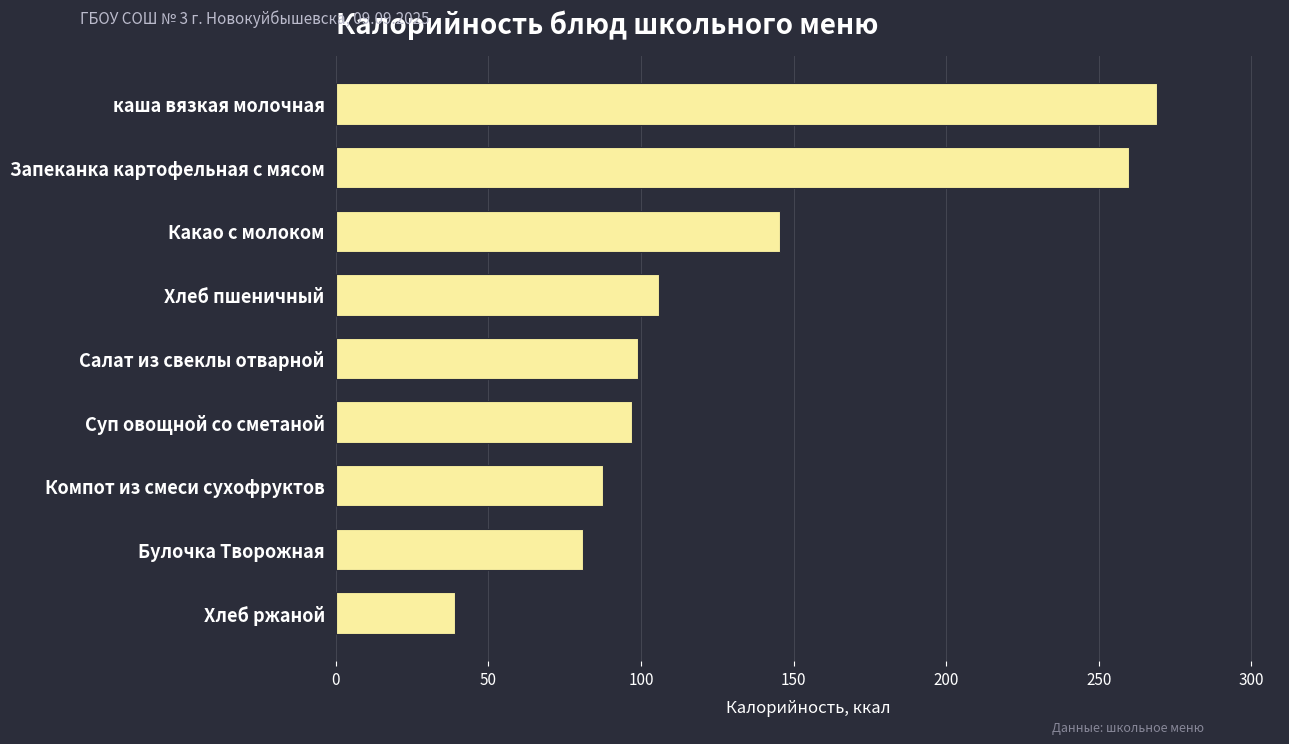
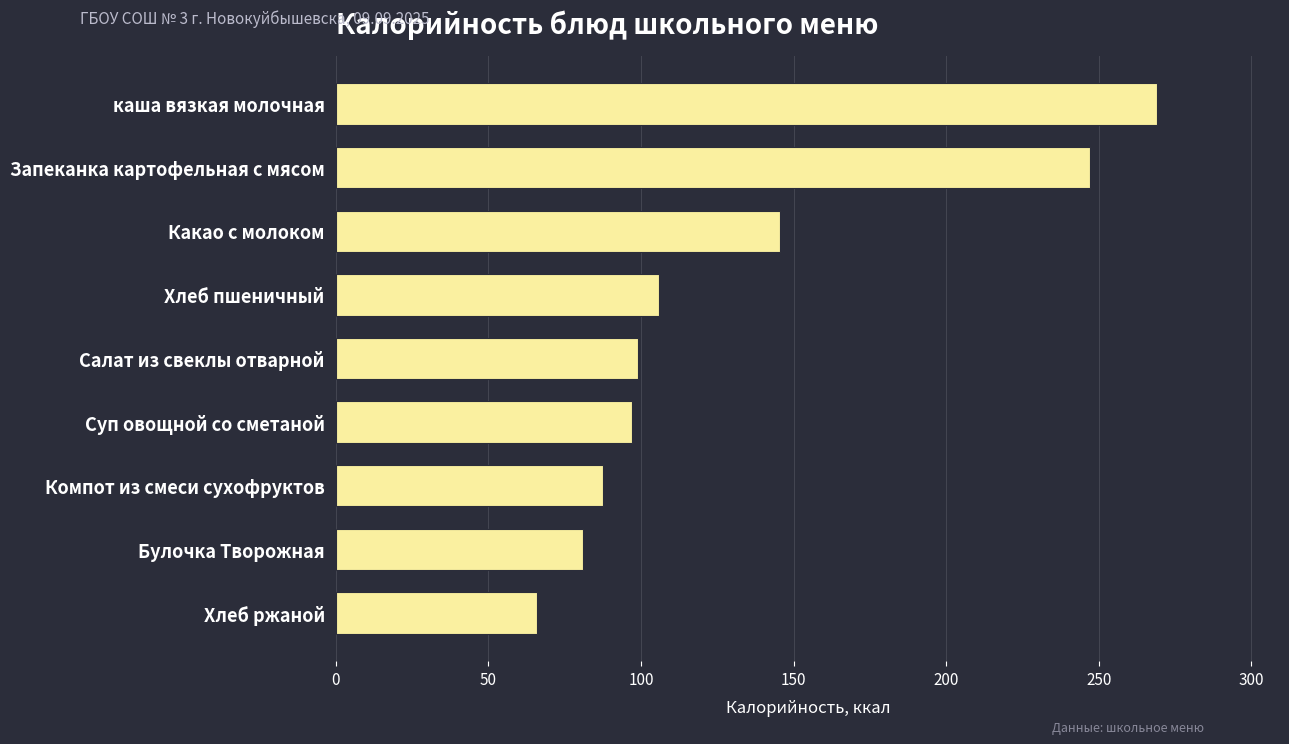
Запеканка картофельная с мясом: 260 -> 247
Хлеб ржаной: 39 -> 66
